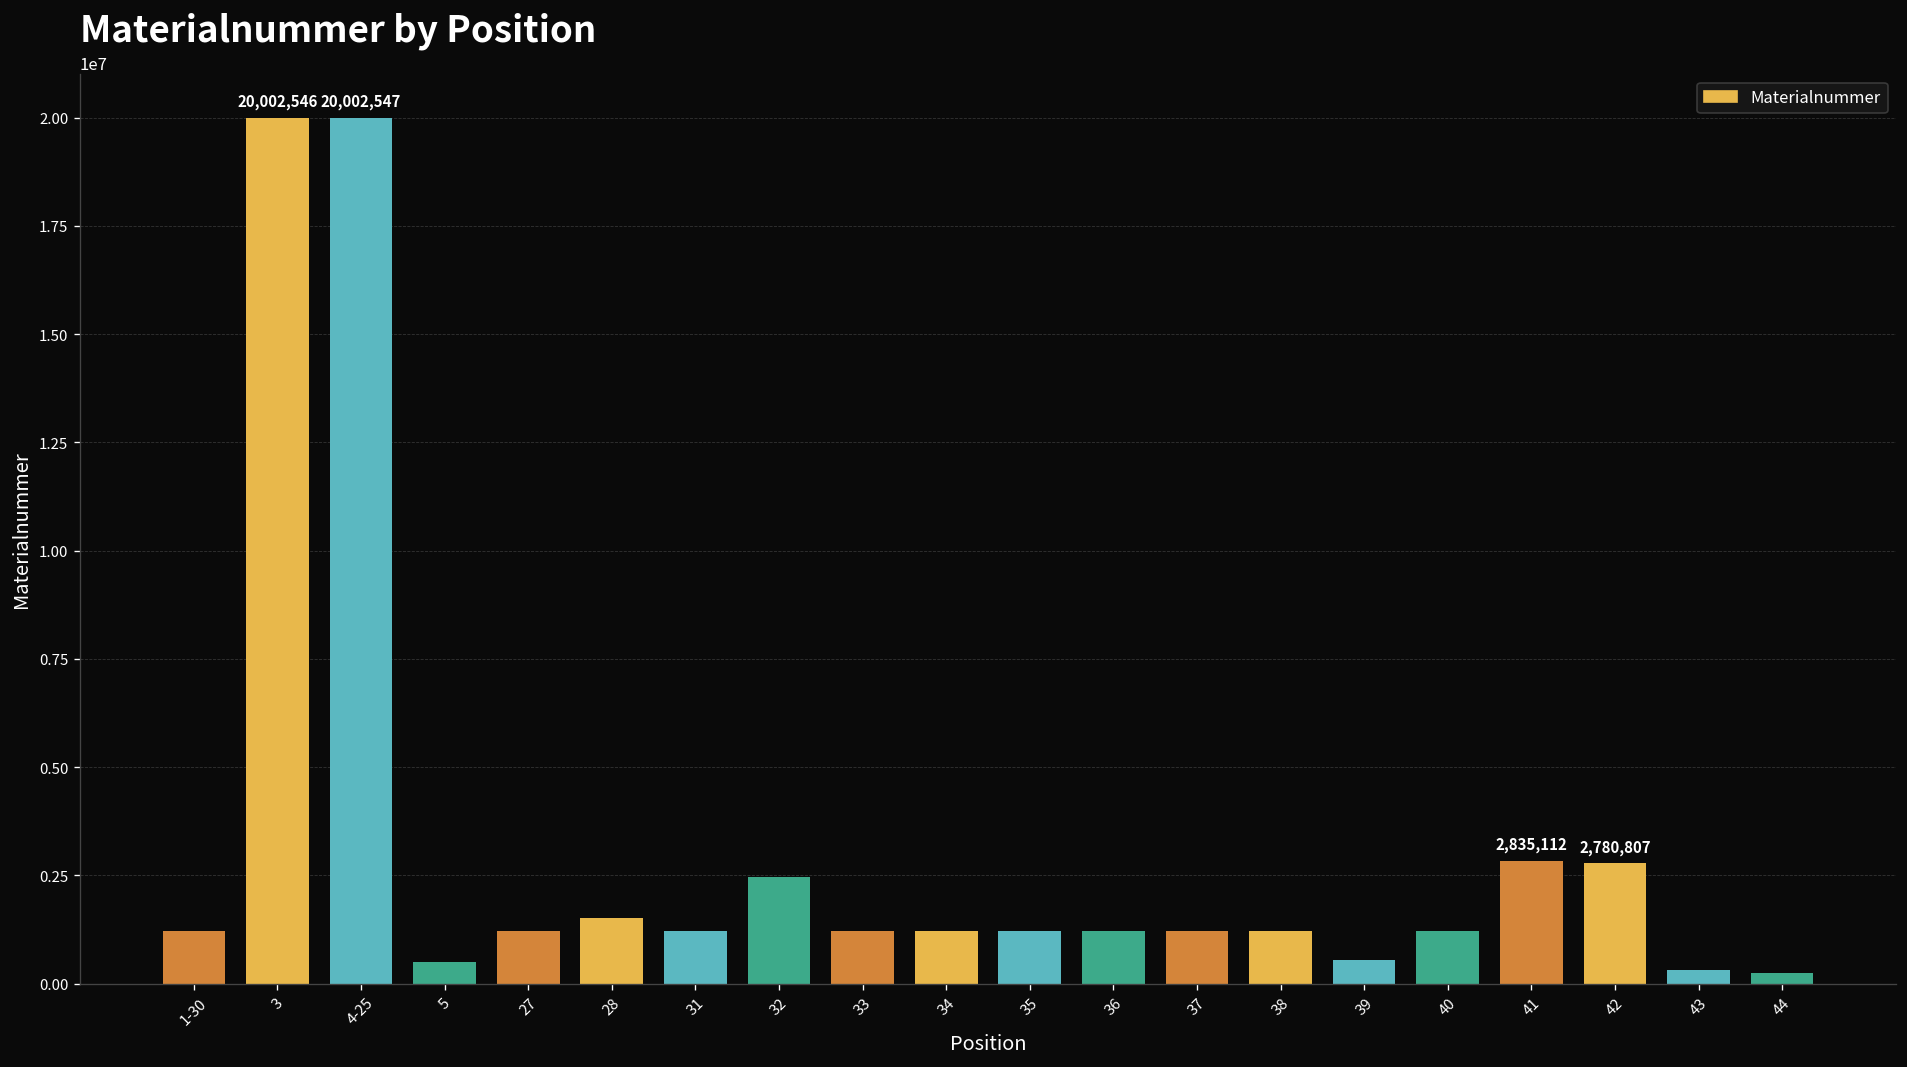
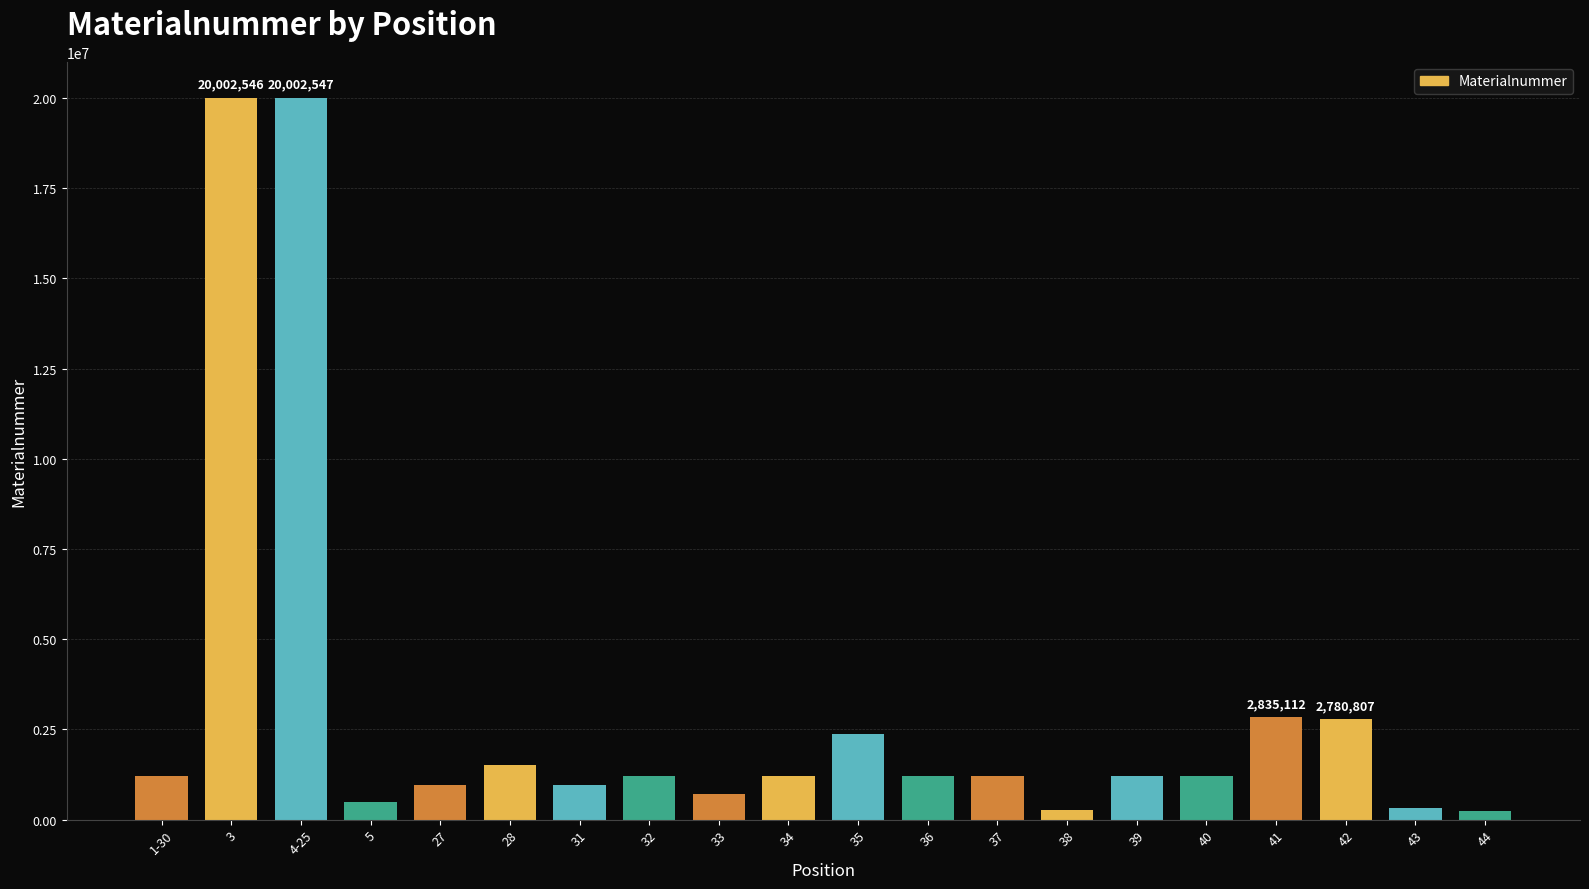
27: 1200000 -> 900000
31: 1200000 -> 1000000
32: 2500000 -> 1200000
33: 1200000 -> 700000
35: 1200000 -> 2400000
38: 1200000 -> 300000
39: 600000 -> 1200000
